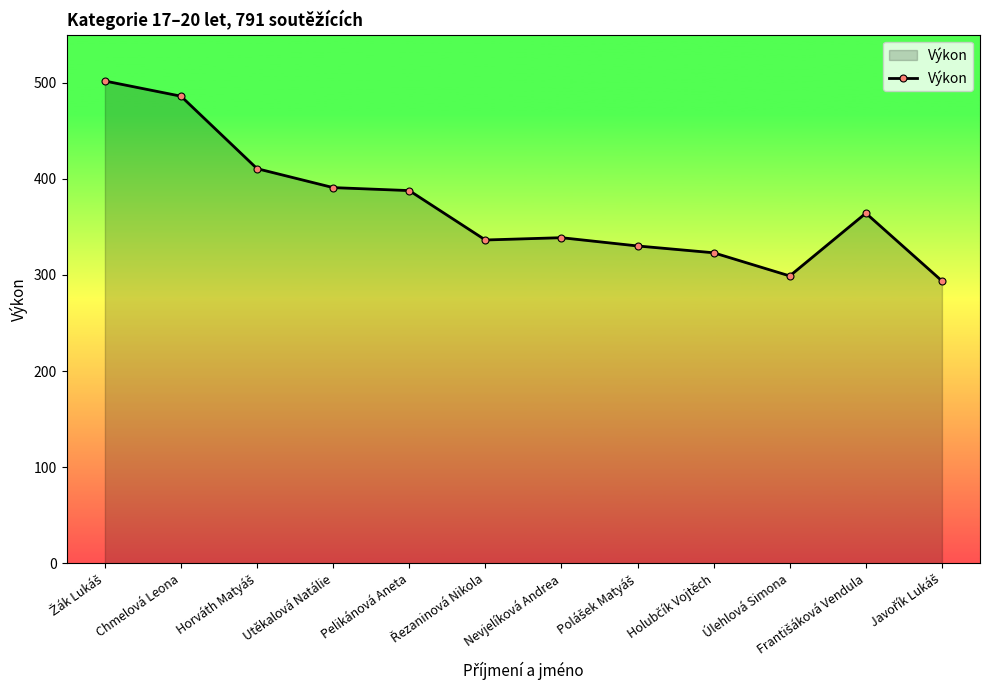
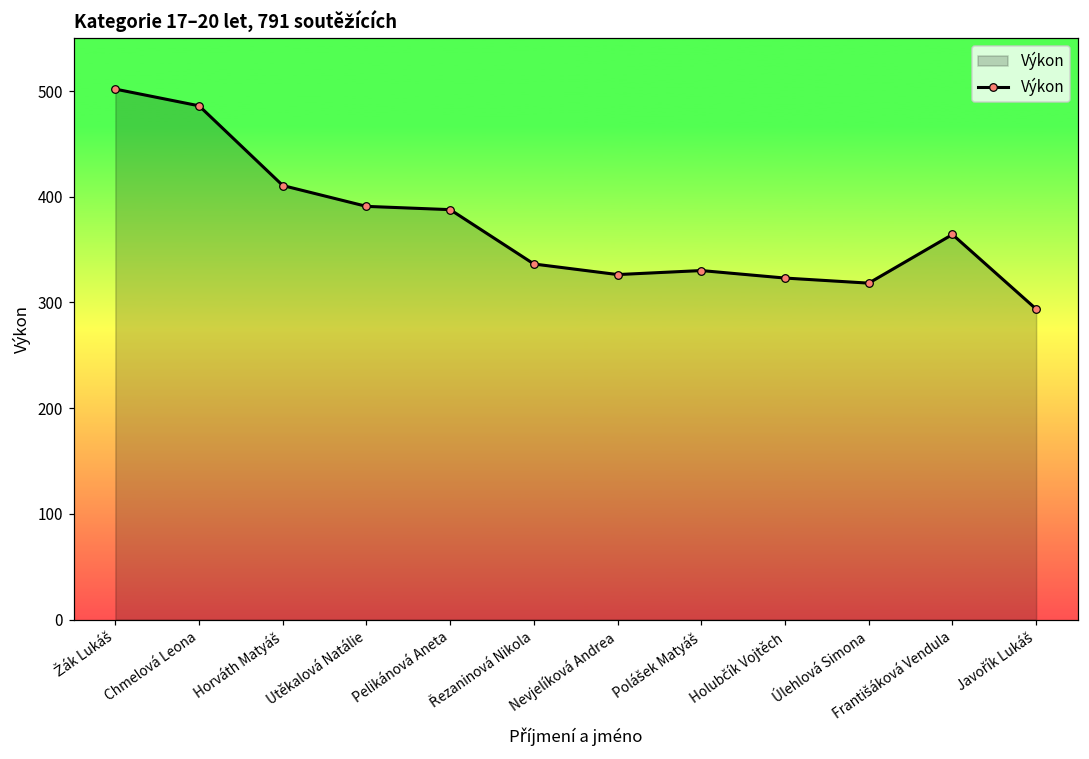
Nevjelíková Andrea: 340 -> 330
Úlehlová Simona: 300 -> 320
